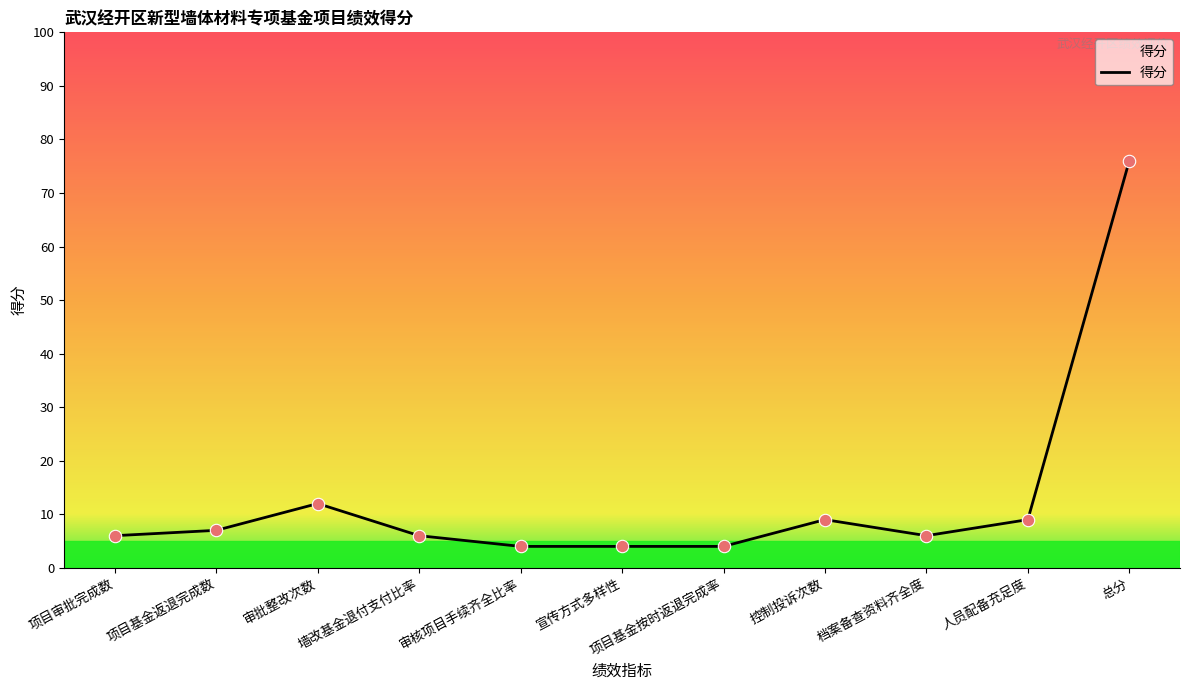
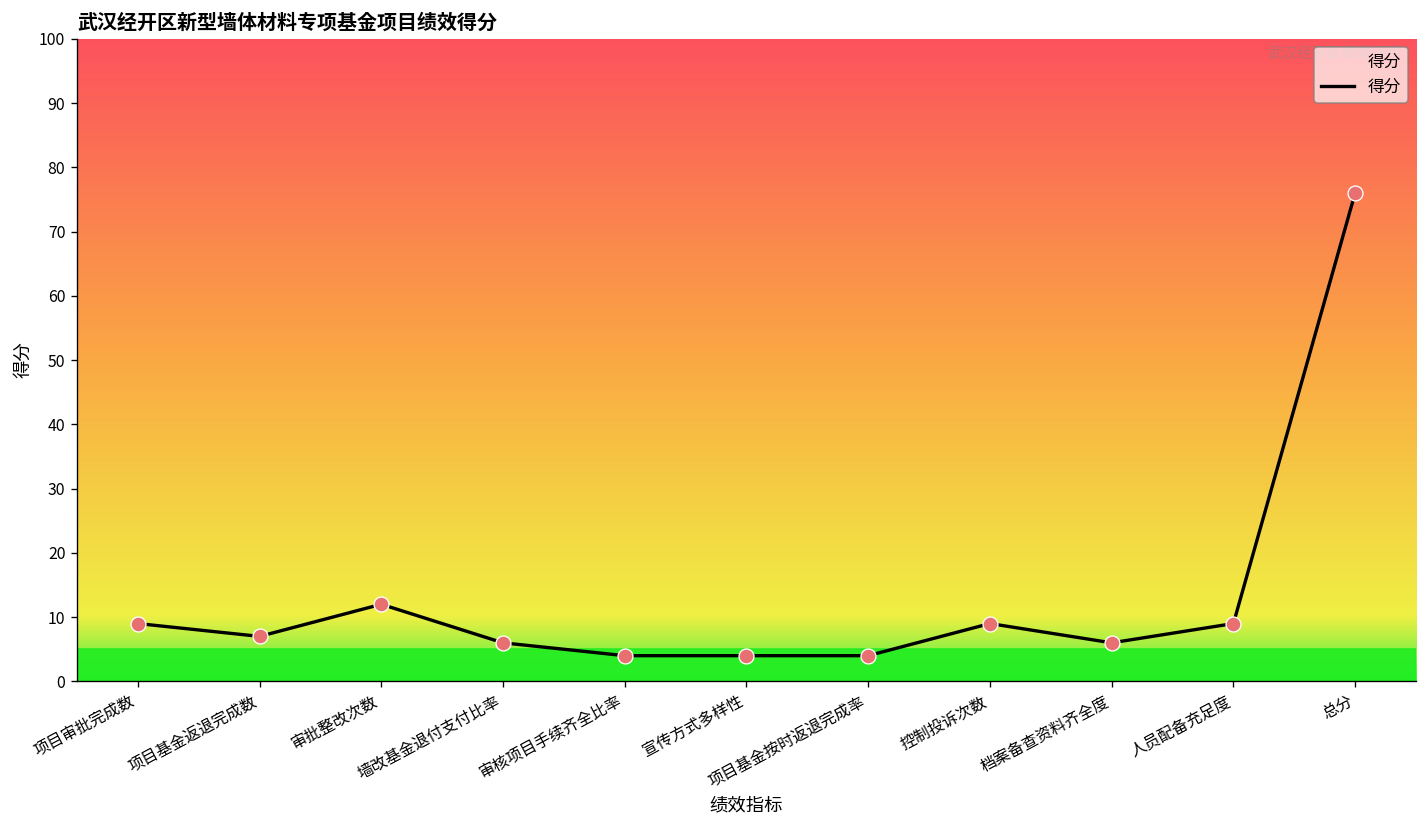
项目审批完成数: 6 -> 9
